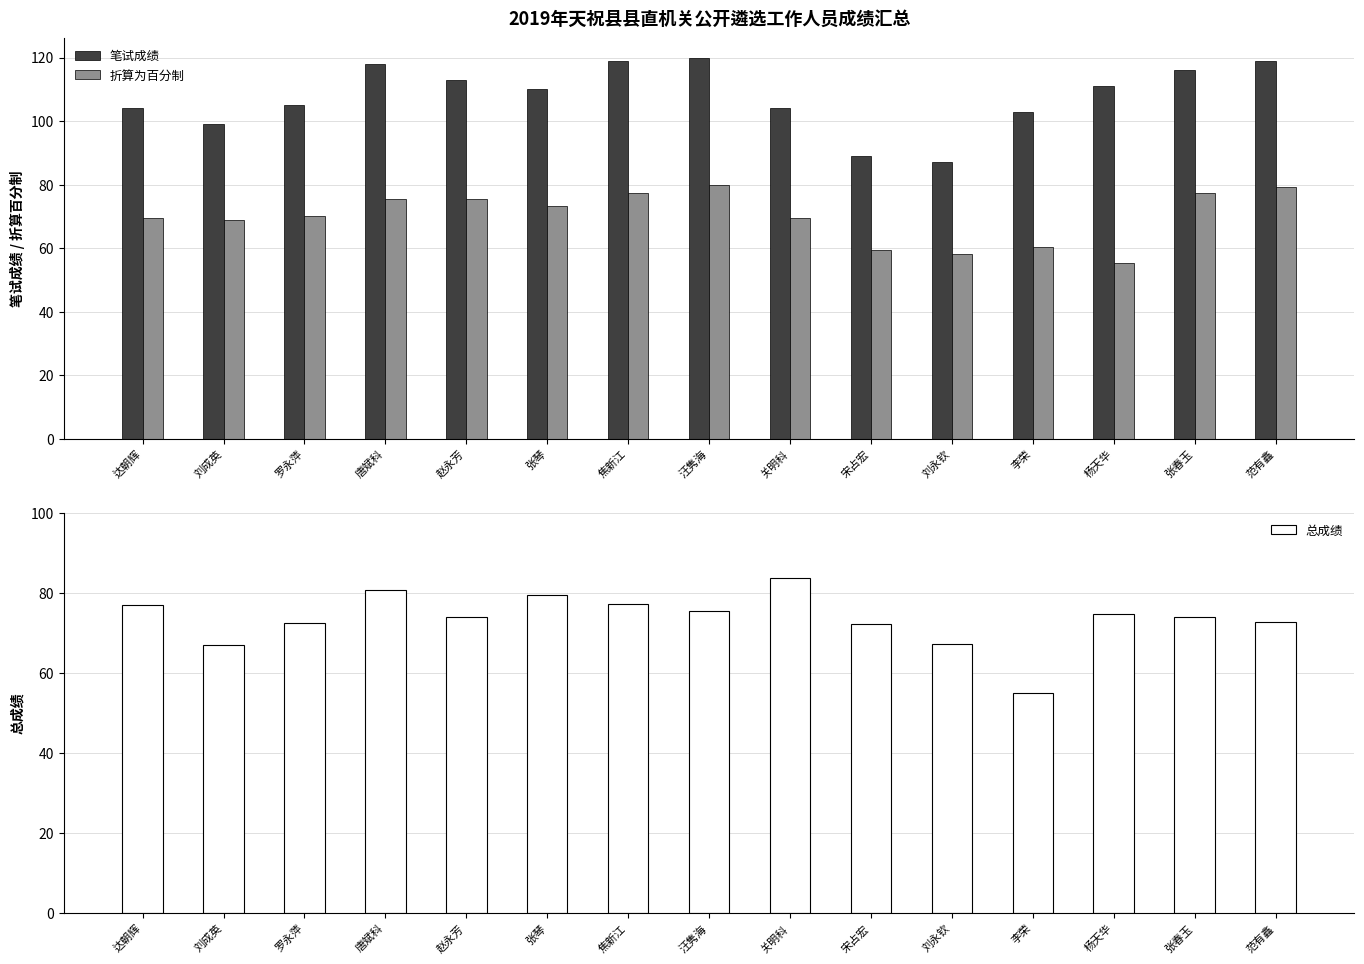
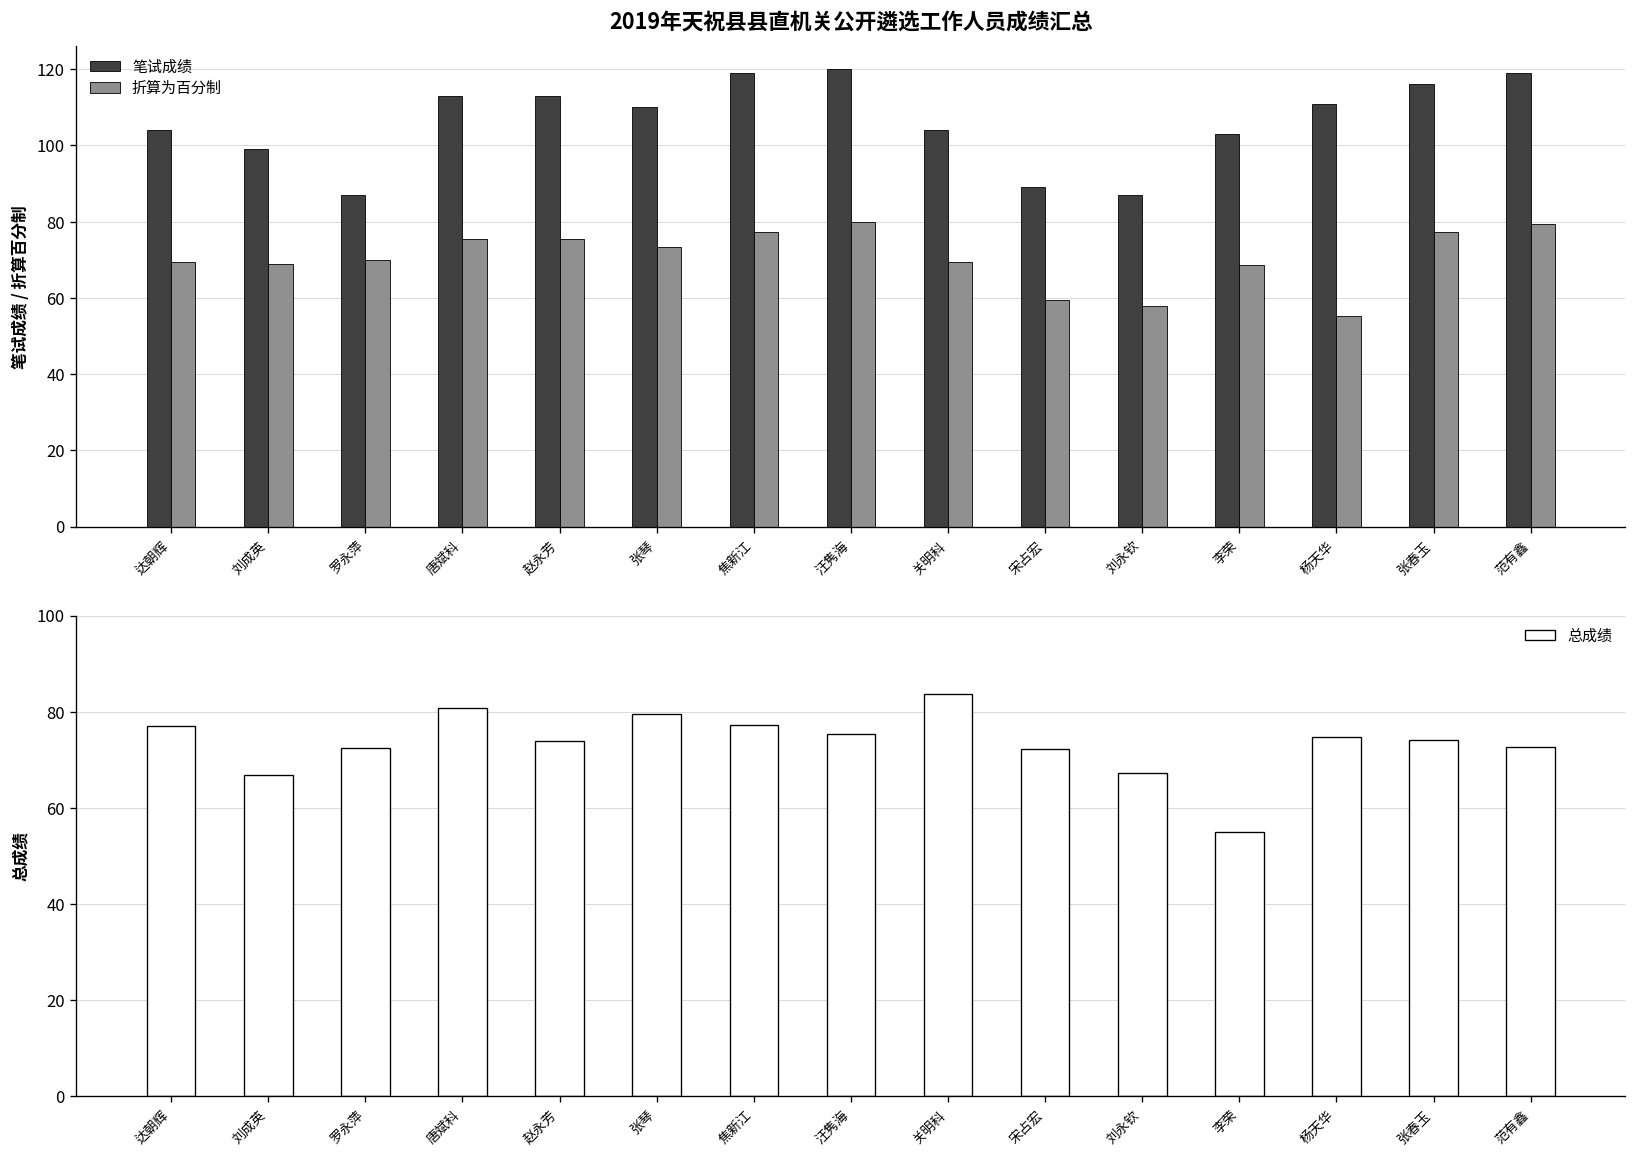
2019年天祝县县直机关公开遴选工作人员成绩汇总, 笔试成绩, 罗永萍: 105 -> 87
2019年天祝县县直机关公开遴选工作人员成绩汇总, 笔试成绩, 唐斌科: 118 -> 113
2019年天祝县县直机关公开遴选工作人员成绩汇总, 折算为百分制, 李荣: 60 -> 69
